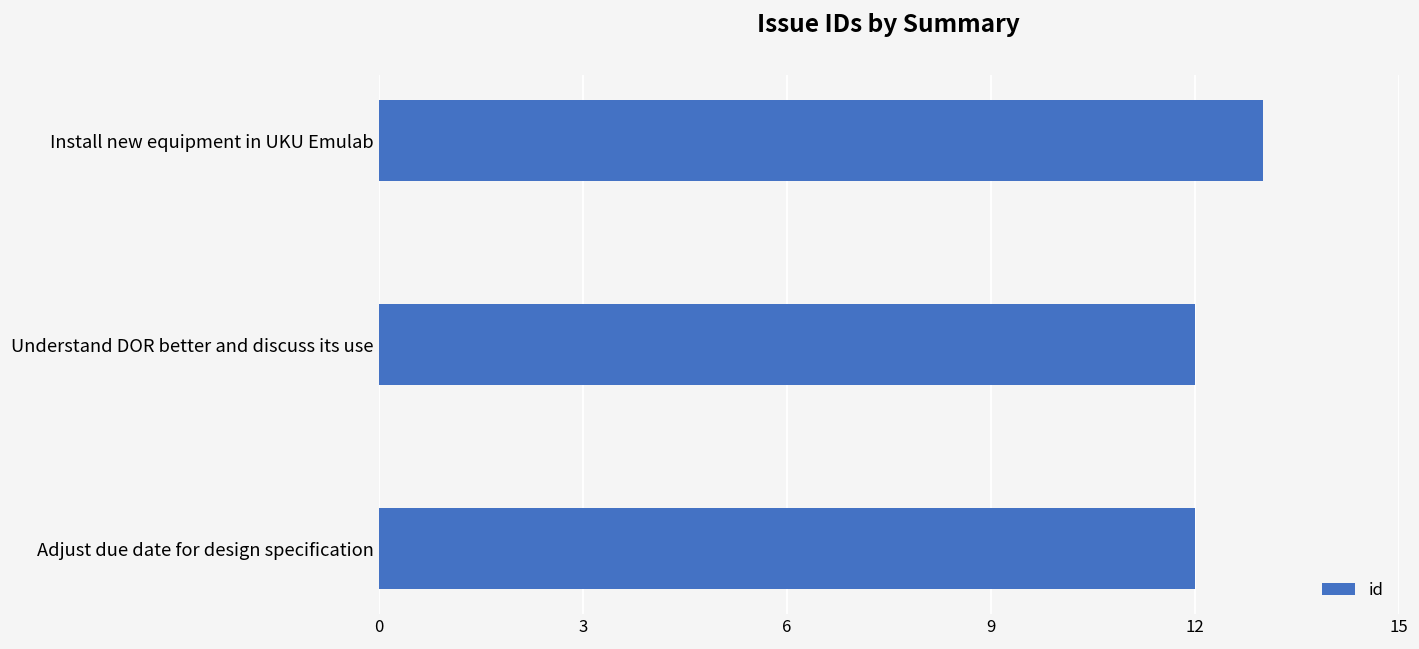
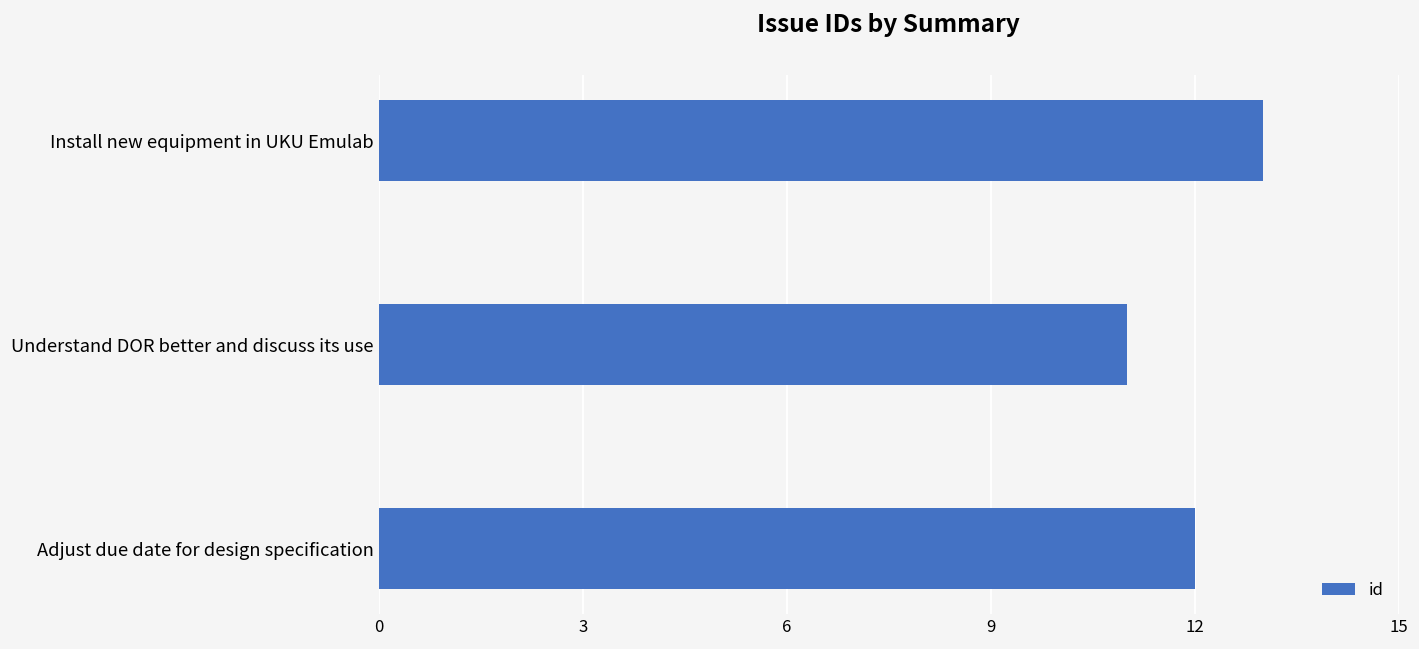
Understand DOR better and discuss its use: 12 -> 11
